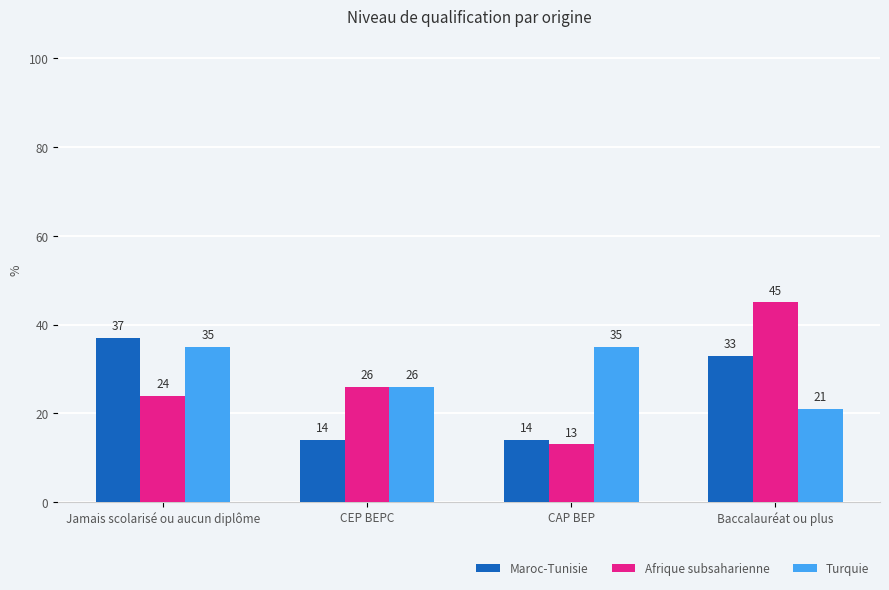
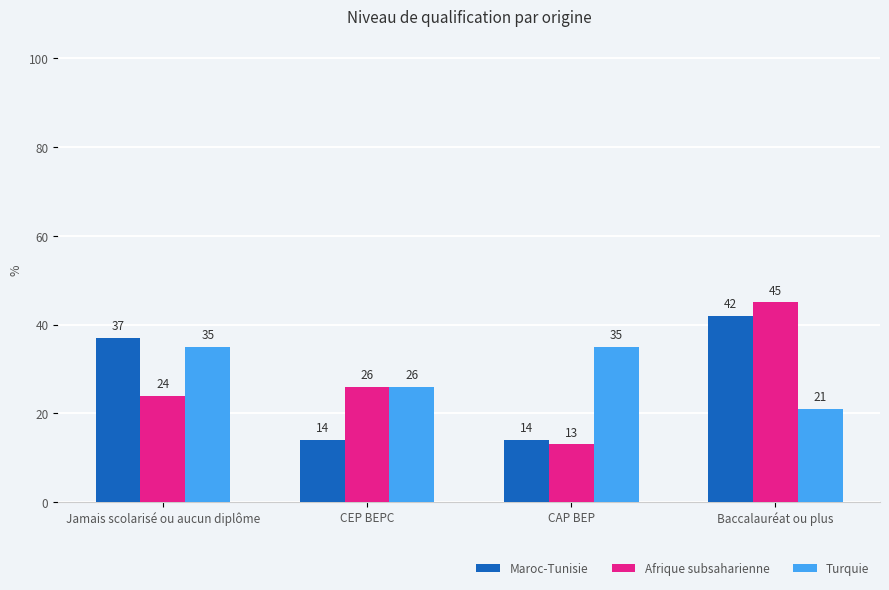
Maroc-Tunisie, Baccalauréat ou plus: 33 -> 42
